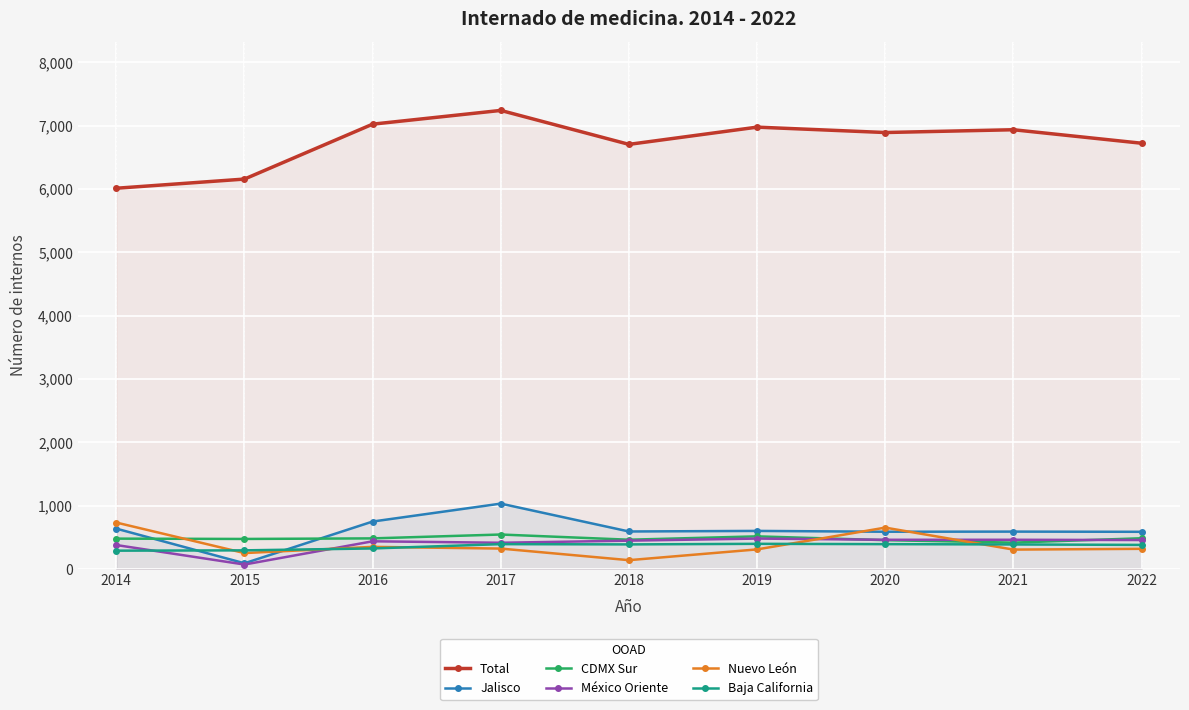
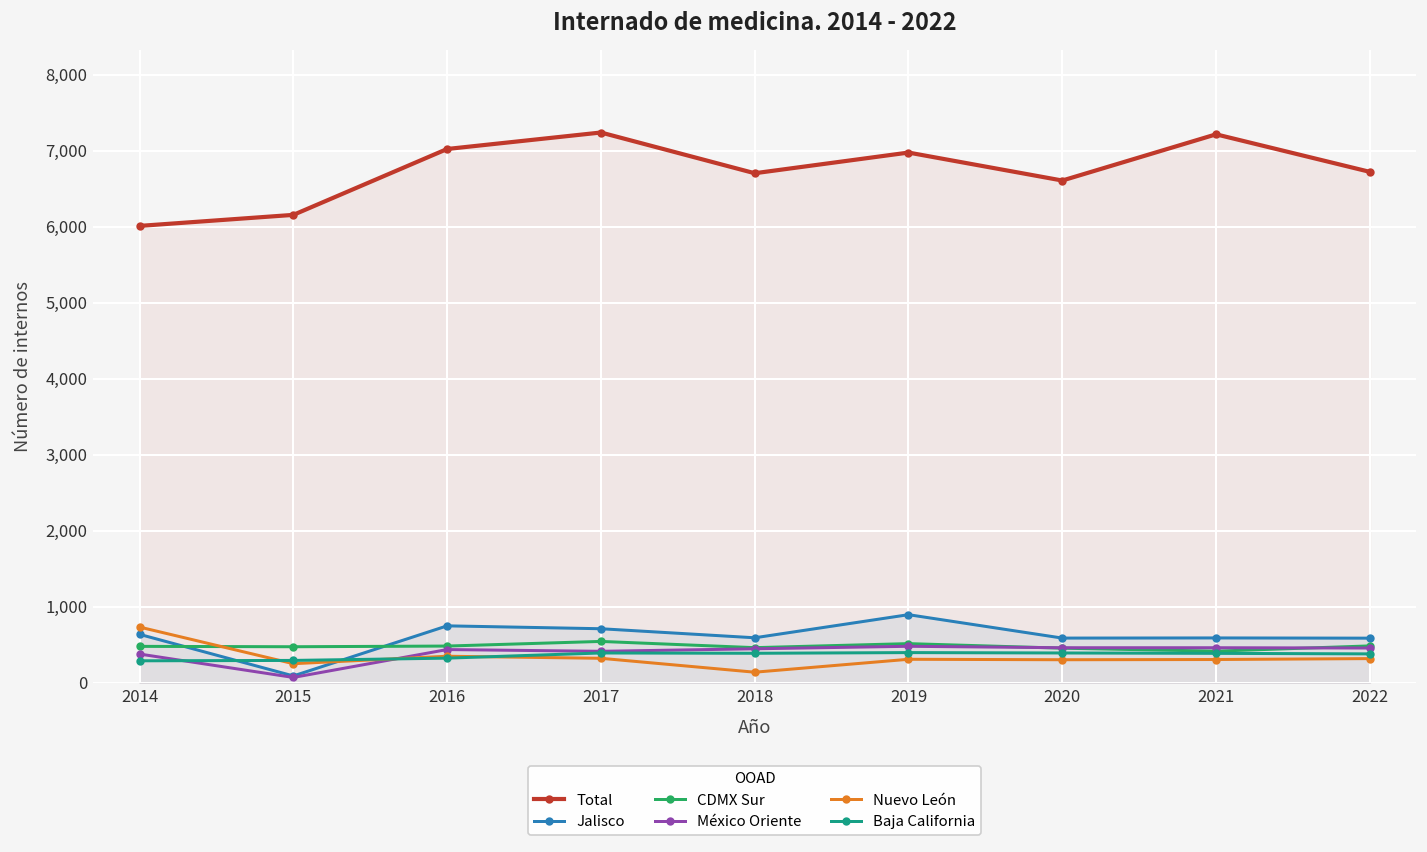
Jalisco, 2017: 1,000 -> 700
Jalisco, 2019: 600 -> 900
Total, 2020: 6,900 -> 6,600
Nuevo León, 2020: 700 -> 300
Total, 2021: 6,900 -> 7,200
